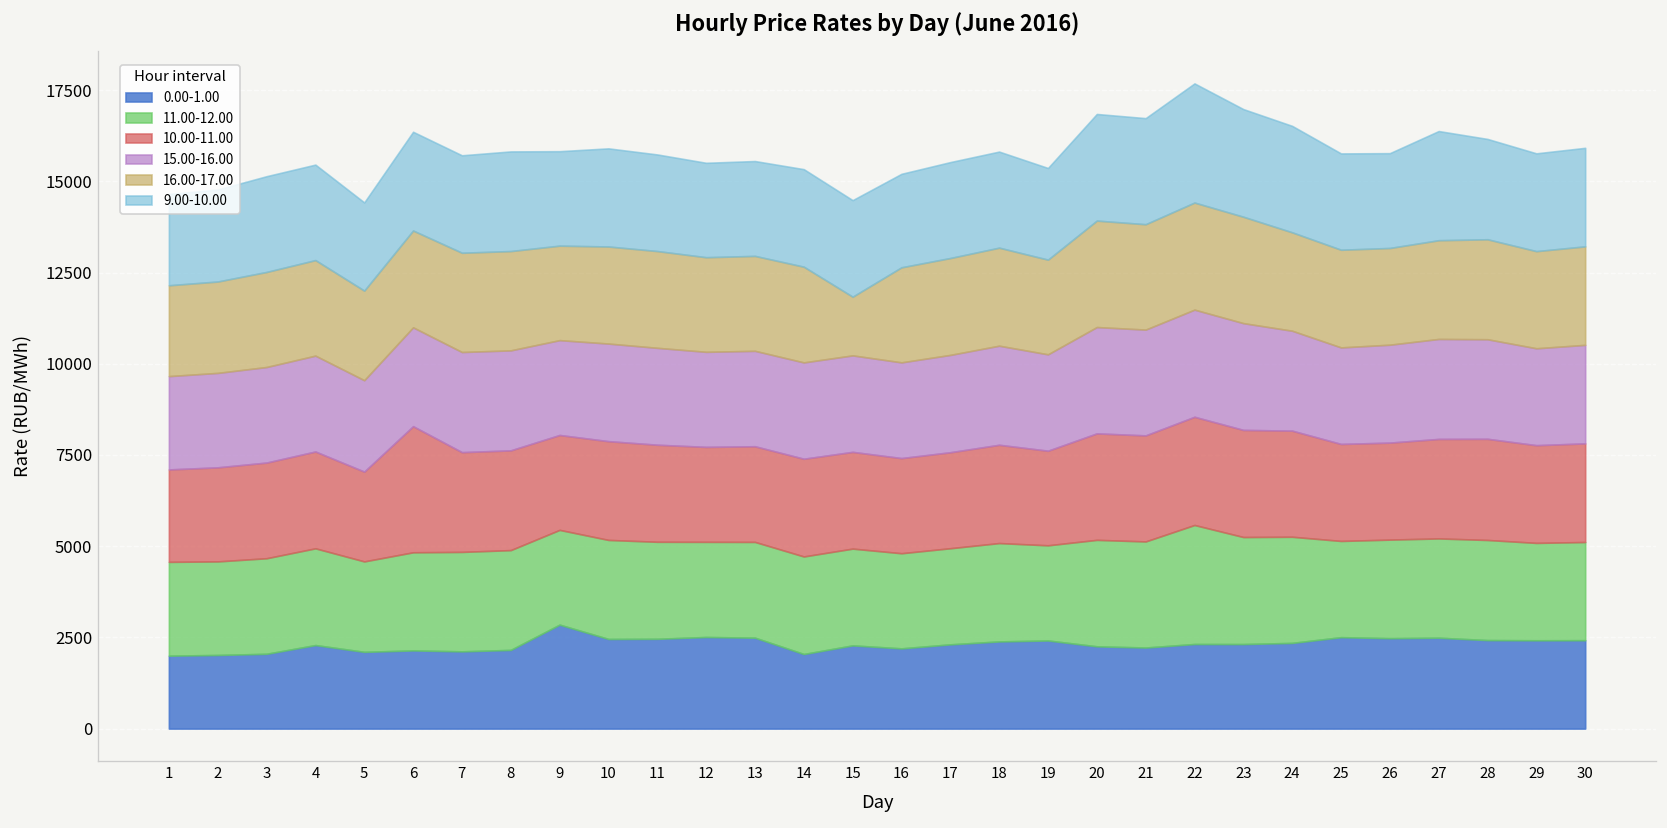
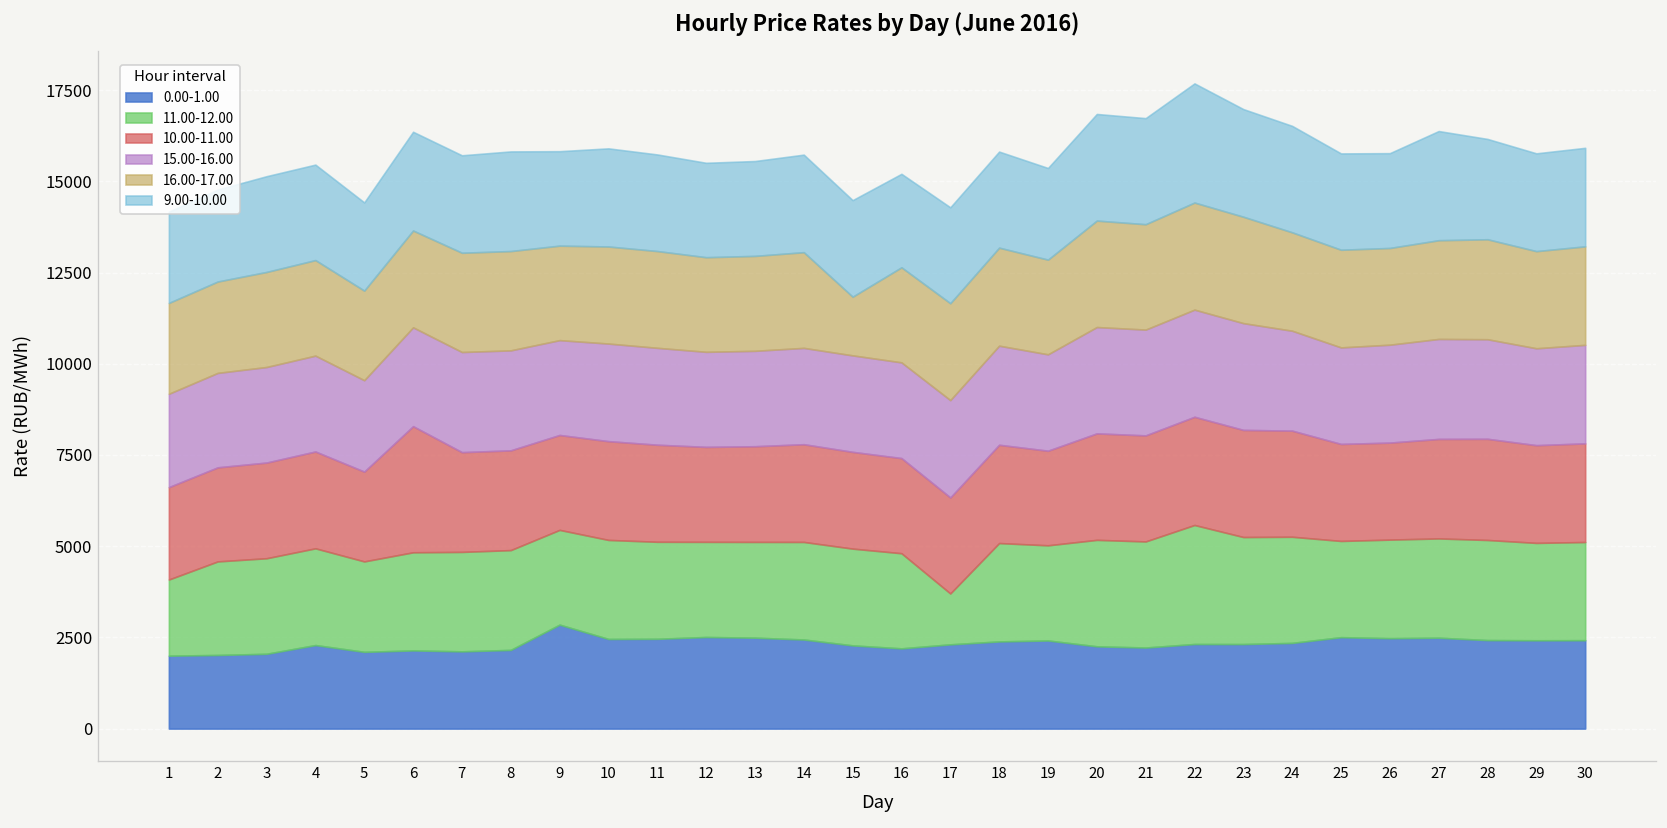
11.00-12.00, 1: 2600 -> 2100
0.00-1.00, 14: 2000 -> 2400
11.00-12.00, 17: 2600 -> 1400
